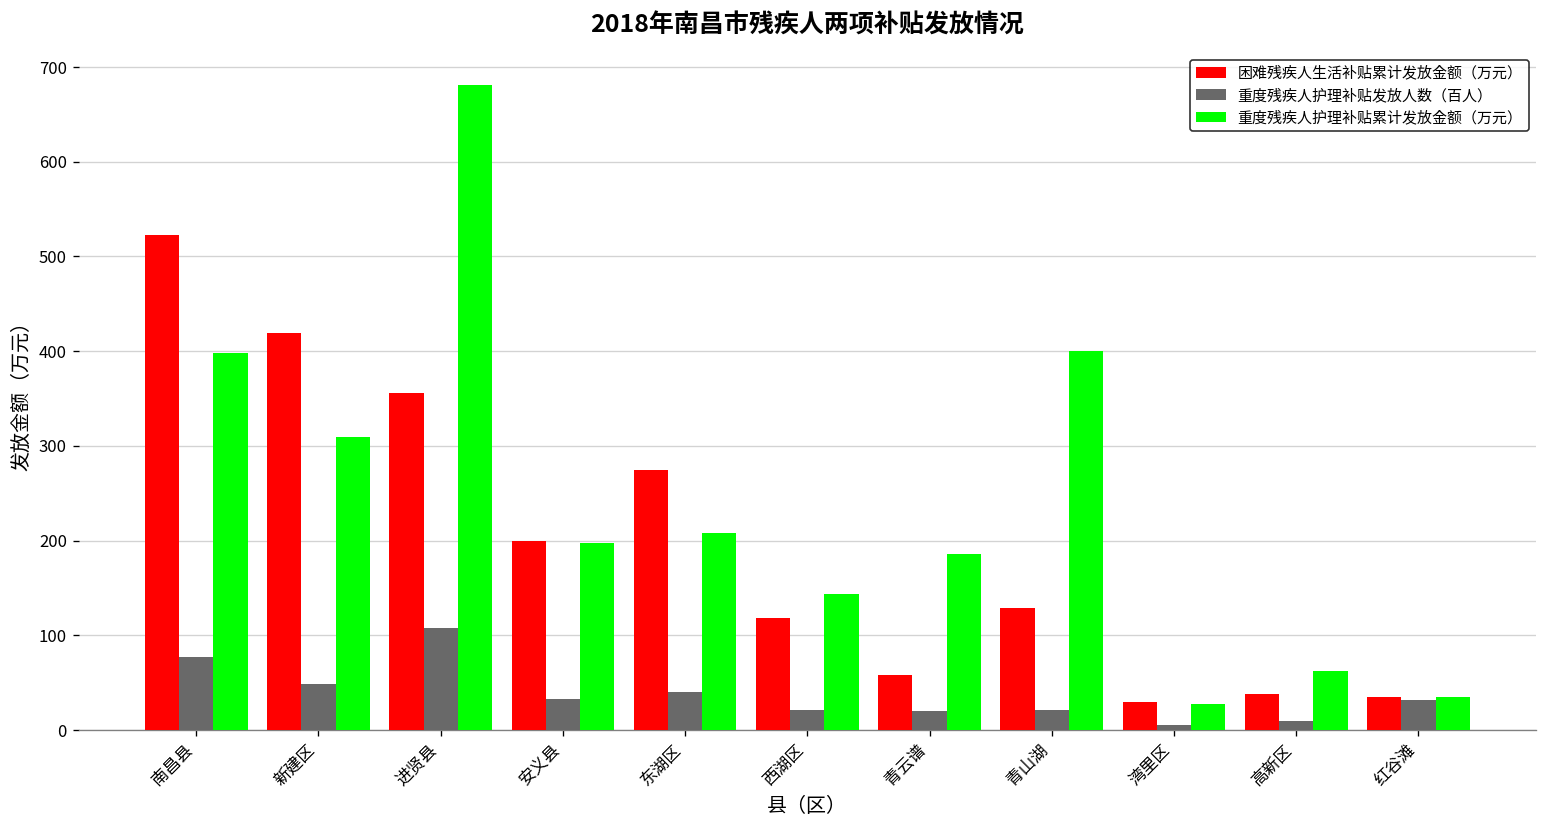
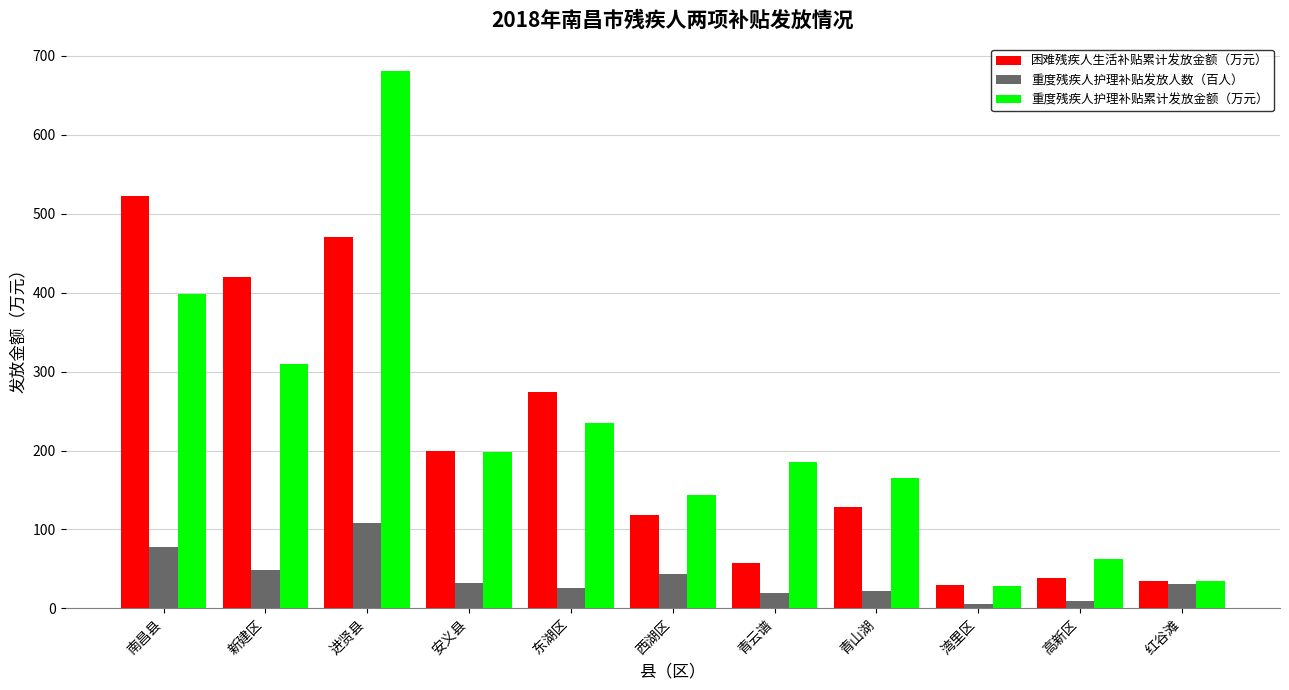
困难残疾人生活补贴累计发放金额（万元）, 进贤县: 360 -> 470
重度残疾人护理补贴发放人数（百人）, 东湖区: 40 -> 30
重度残疾人护理补贴累计发放金额（万元）, 东湖区: 210 -> 230
重度残疾人护理补贴发放人数（百人）, 西湖区: 20 -> 40
重度残疾人护理补贴累计发放金额（万元）, 青山湖: 400 -> 170
